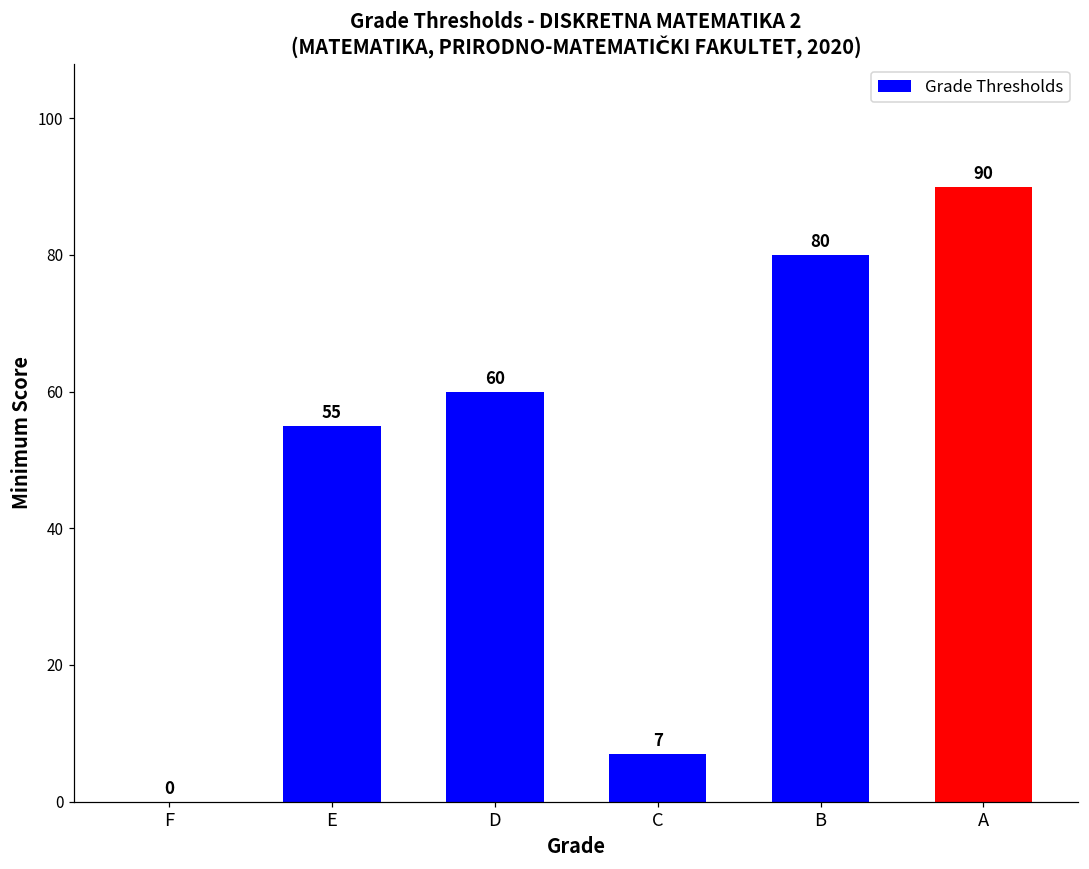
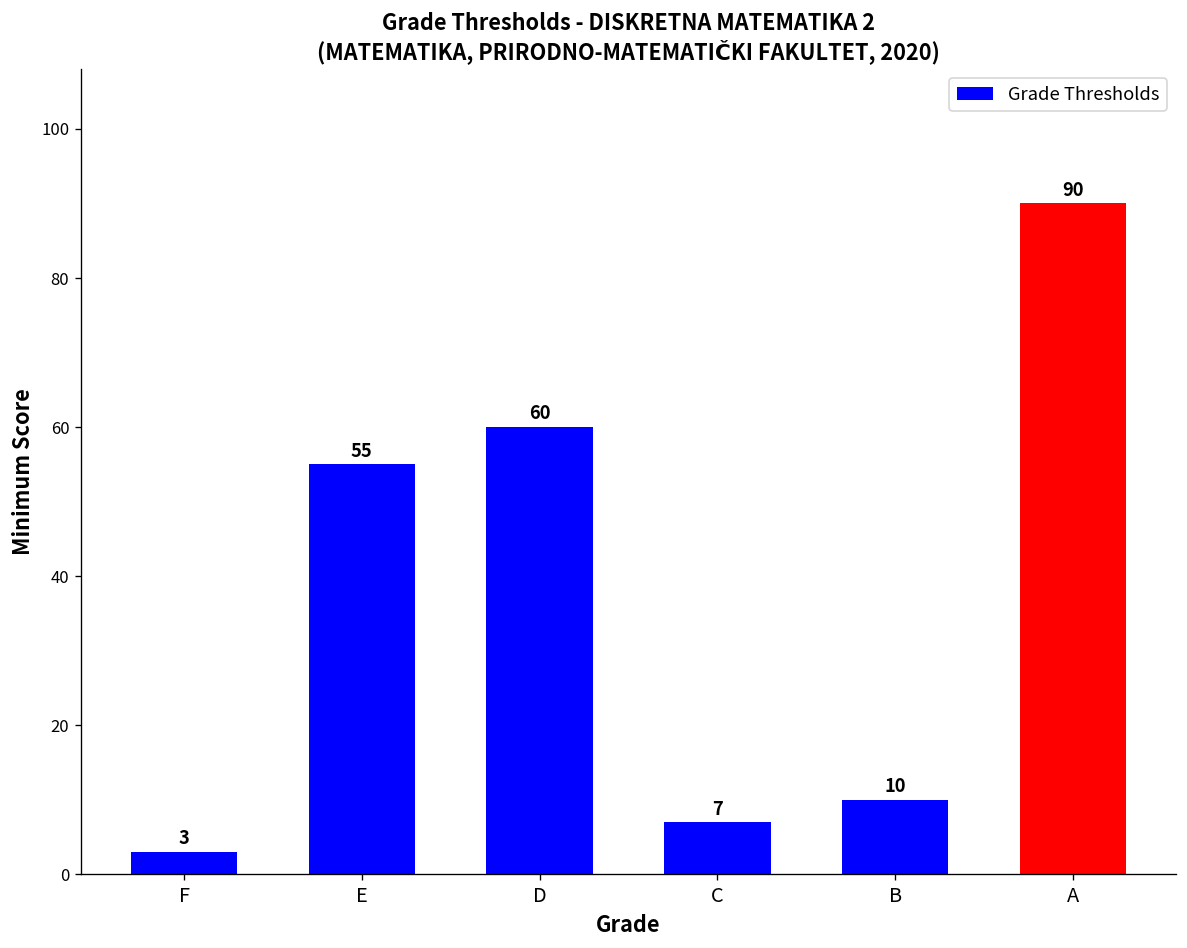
F: 0 -> 3
B: 80 -> 10
